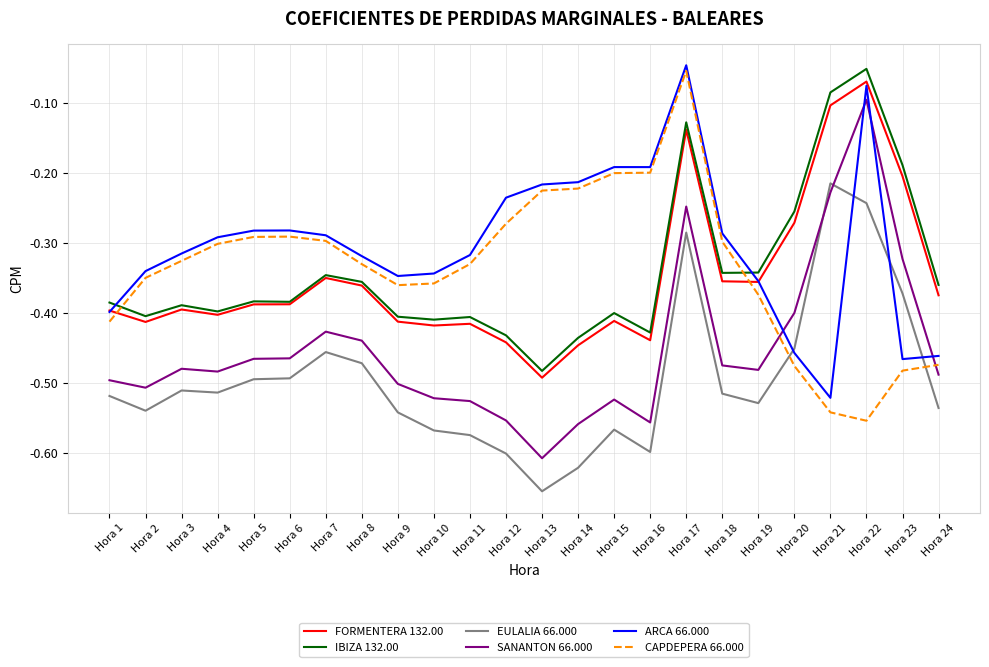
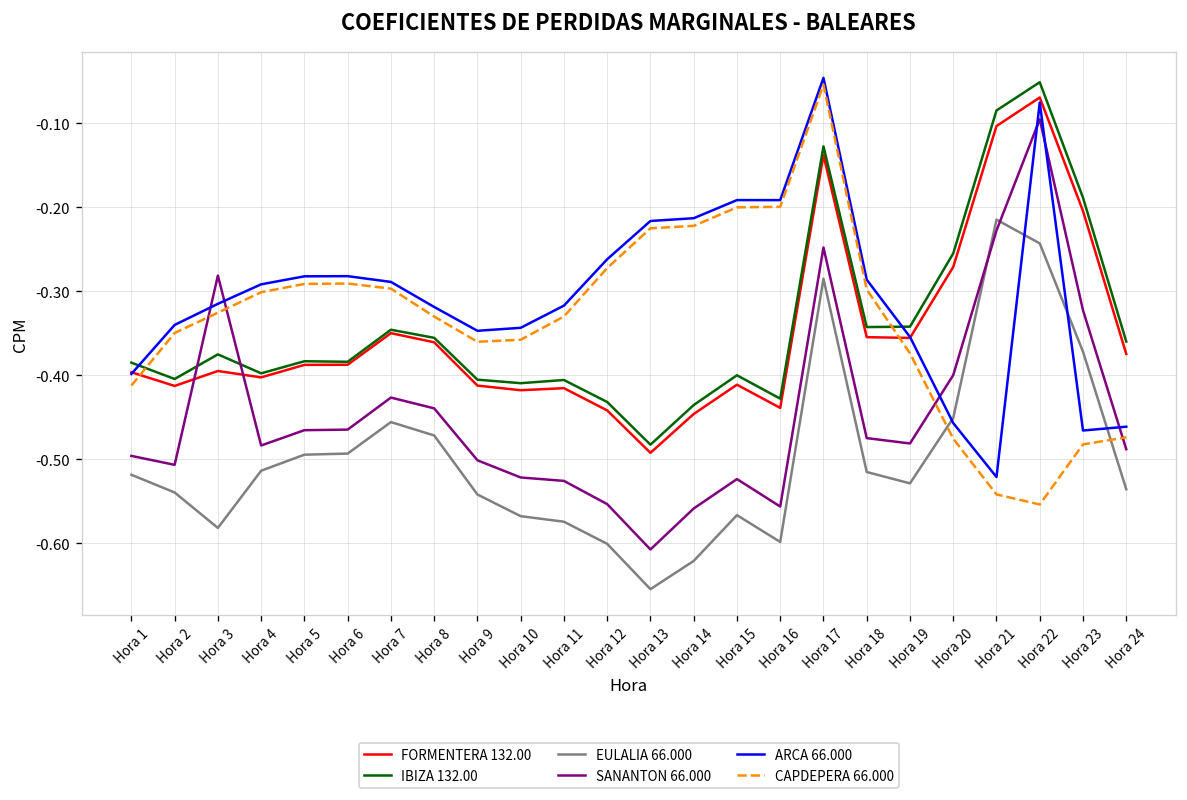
IBIZA 132.00, Hora 3: -0.39 -> -0.38
EULALIA 66.000, Hora 3: -0.51 -> -0.58
SANANTON 66.000, Hora 3: -0.48 -> -0.28
ARCA 66.000, Hora 12: -0.24 -> -0.26
